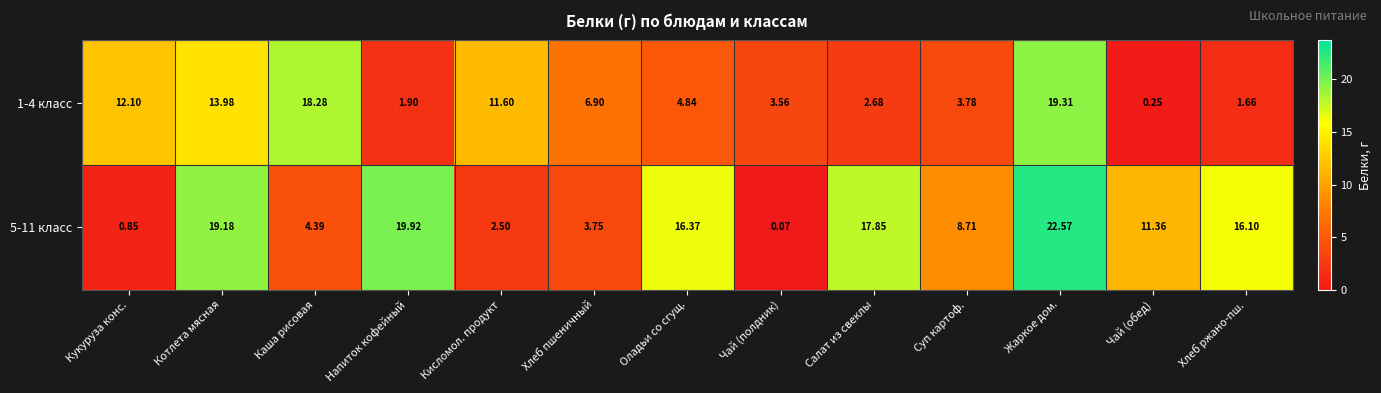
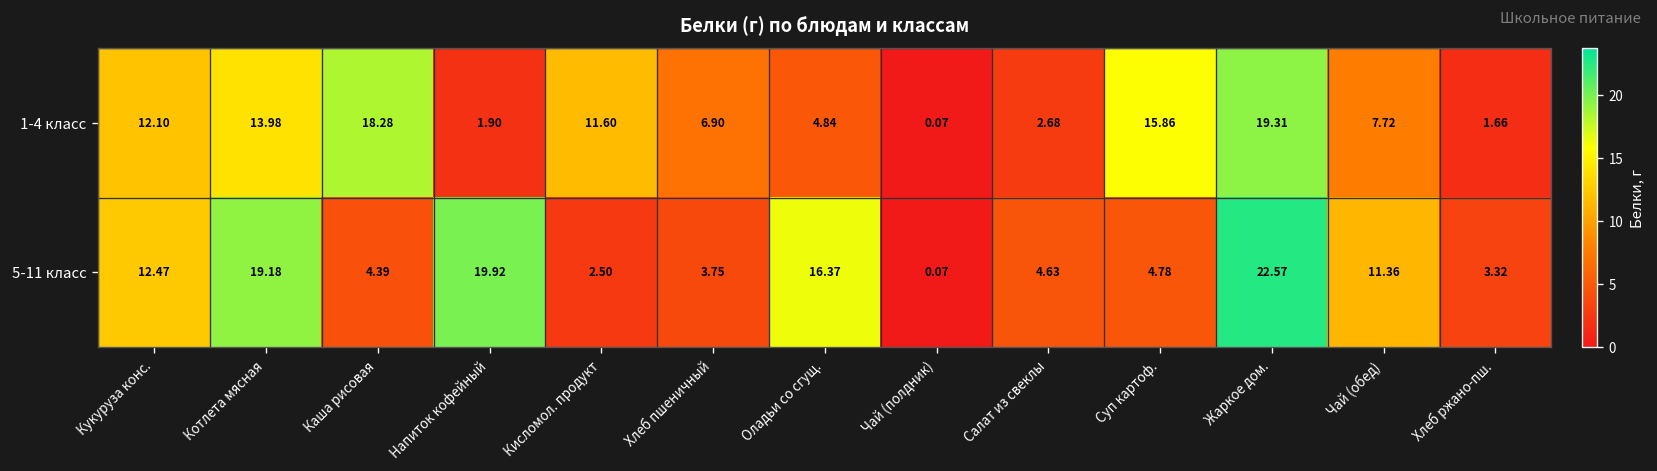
1-4 класс, Чай (полдник): 3.56 -> 0.07
1-4 класс, Суп картоф.: 3.78 -> 15.86
1-4 класс, Чай (обед): 0.25 -> 7.72
5-11 класс, Кукуруза конс.: 0.85 -> 12.47
5-11 класс, Салат из свеклы: 17.85 -> 4.63
5-11 класс, Суп картоф.: 8.71 -> 4.78
5-11 класс, Хлеб ржано-пш.: 16.10 -> 3.32
